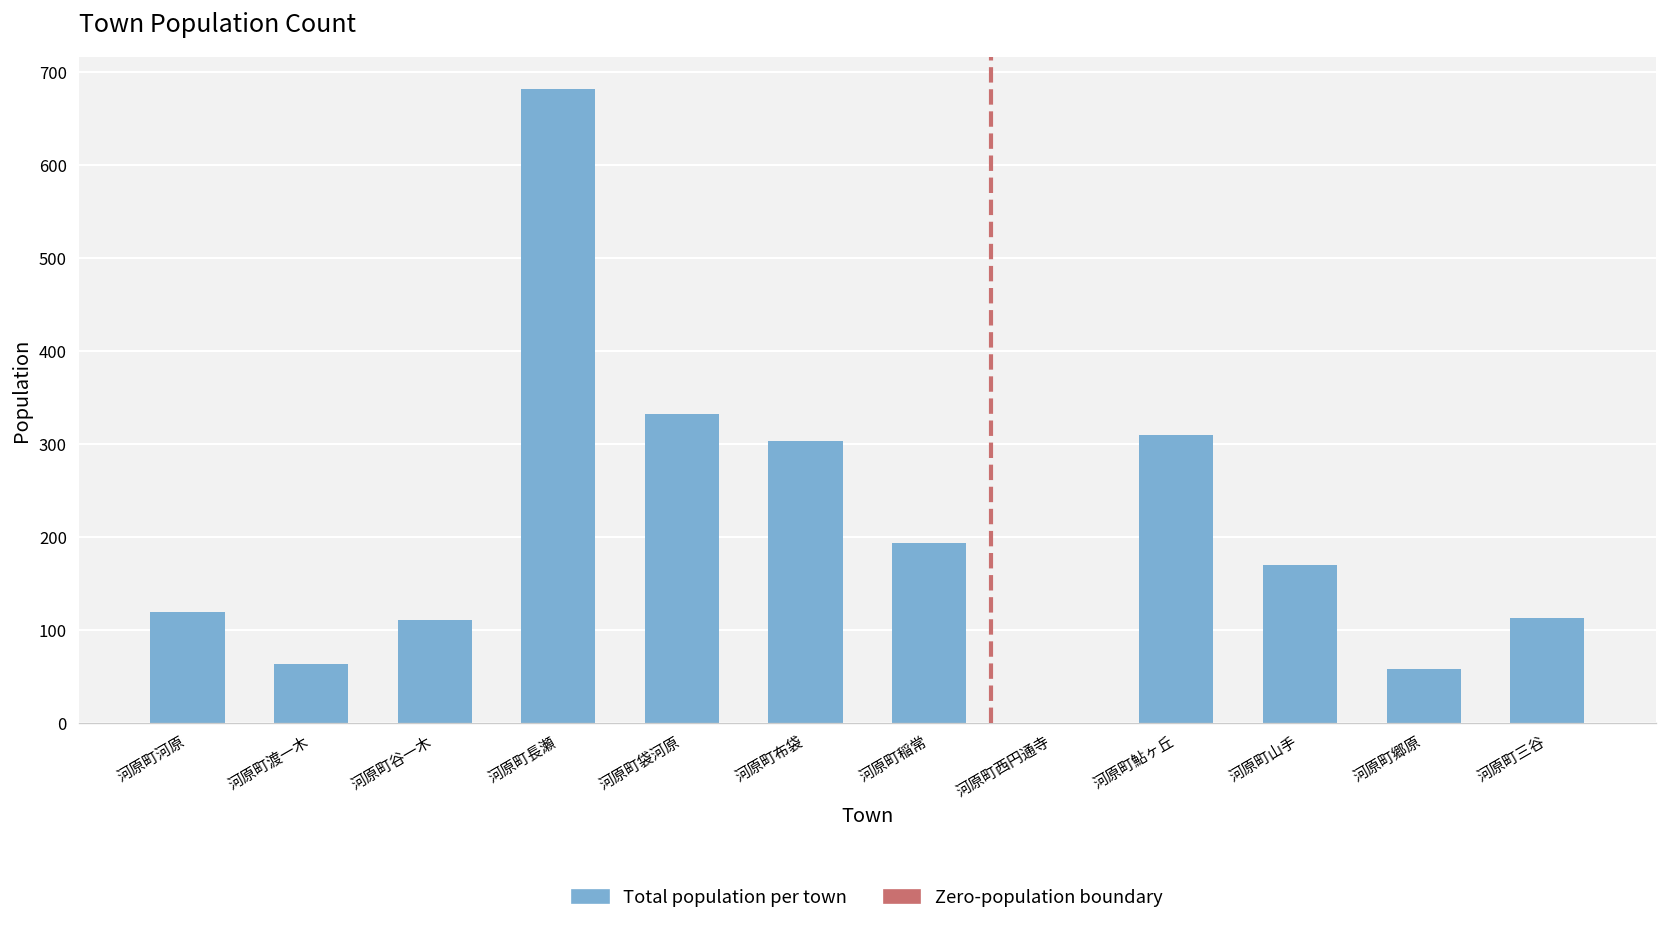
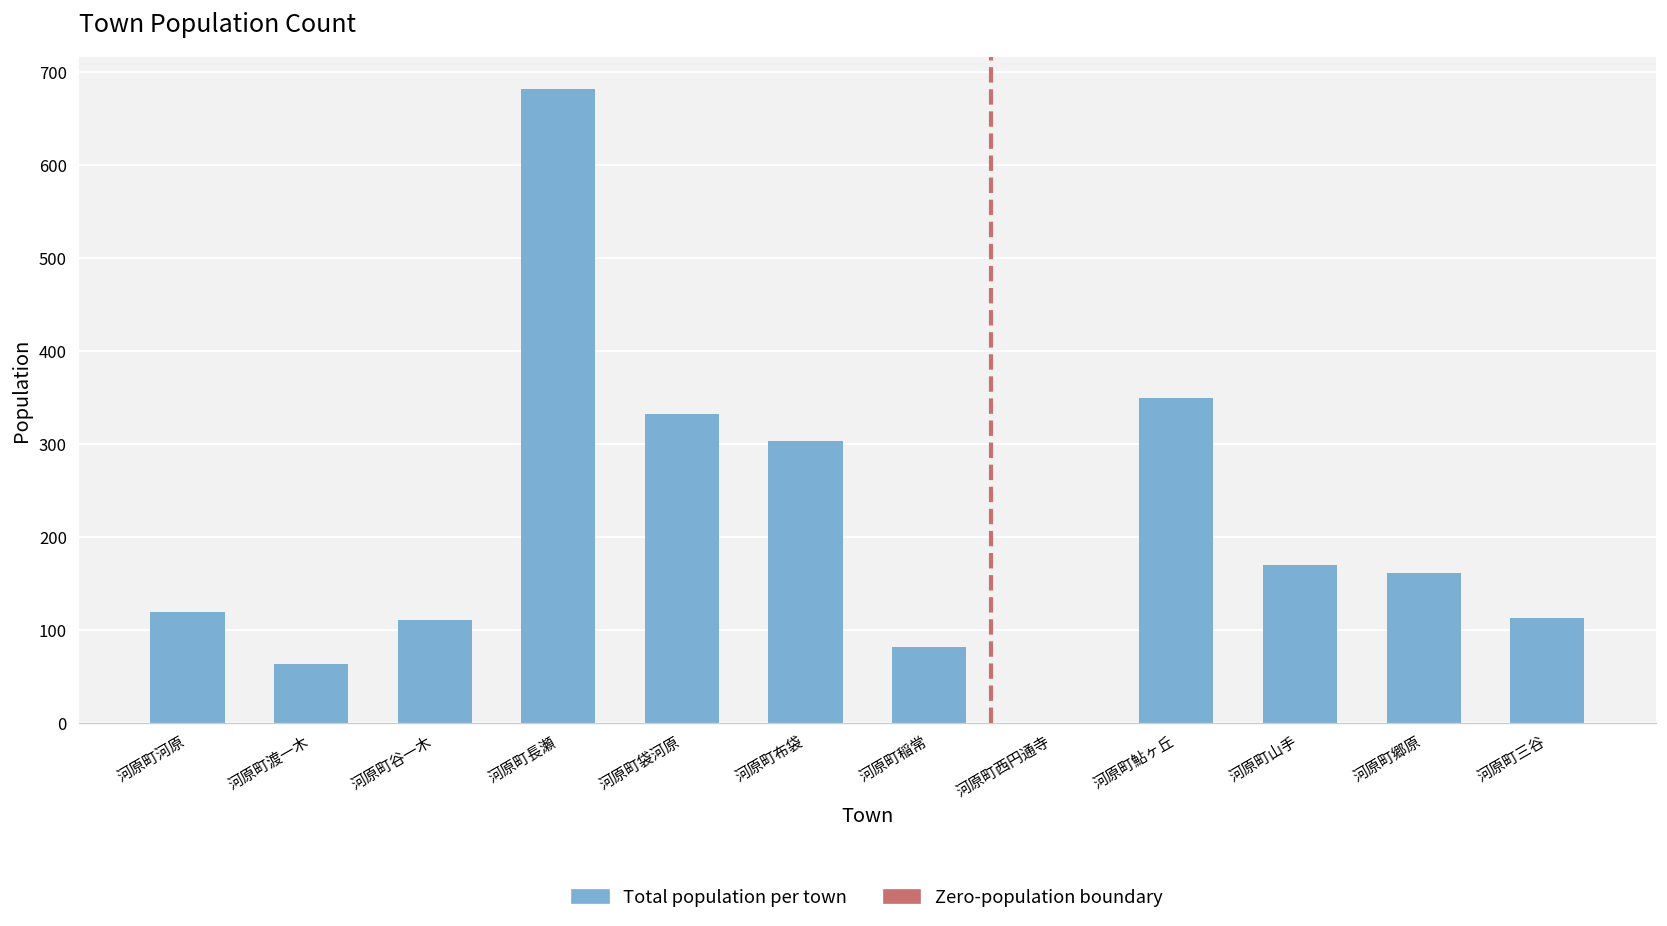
河原町稲常: 190 -> 80
河原町鮎ヶ丘: 310 -> 350
河原町郷原: 60 -> 160
